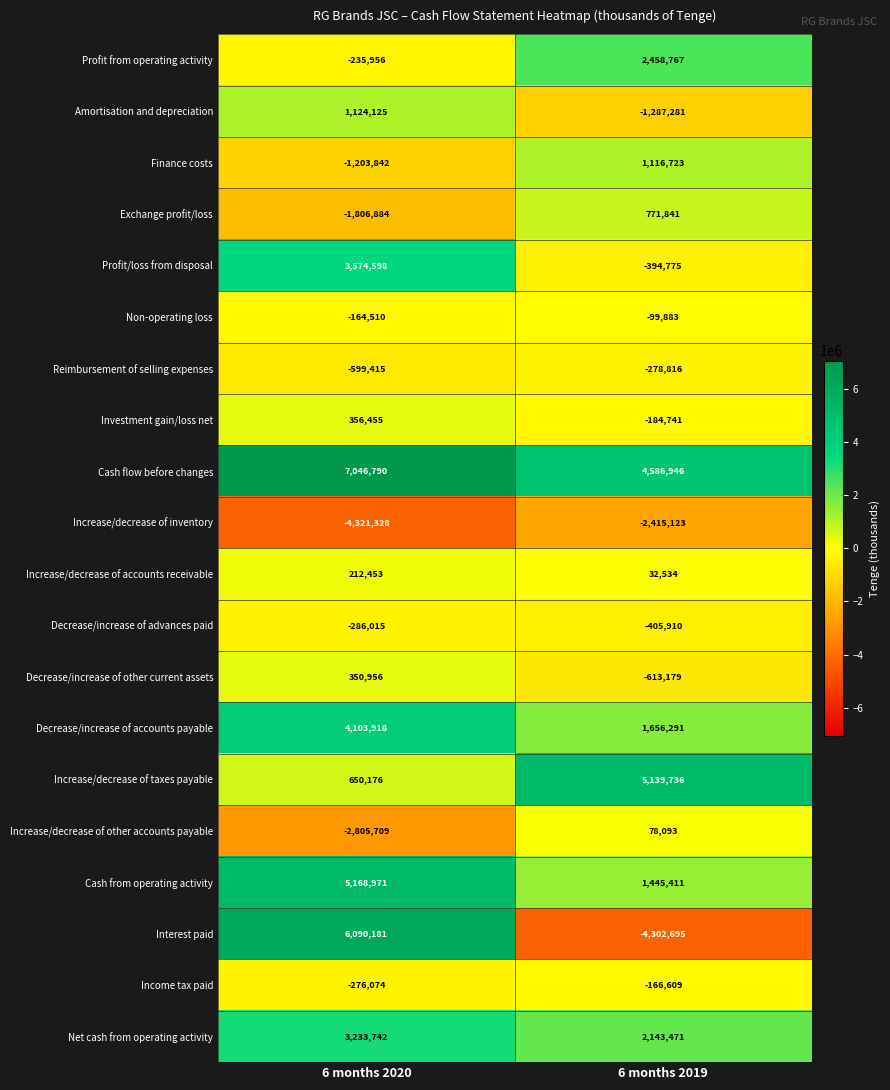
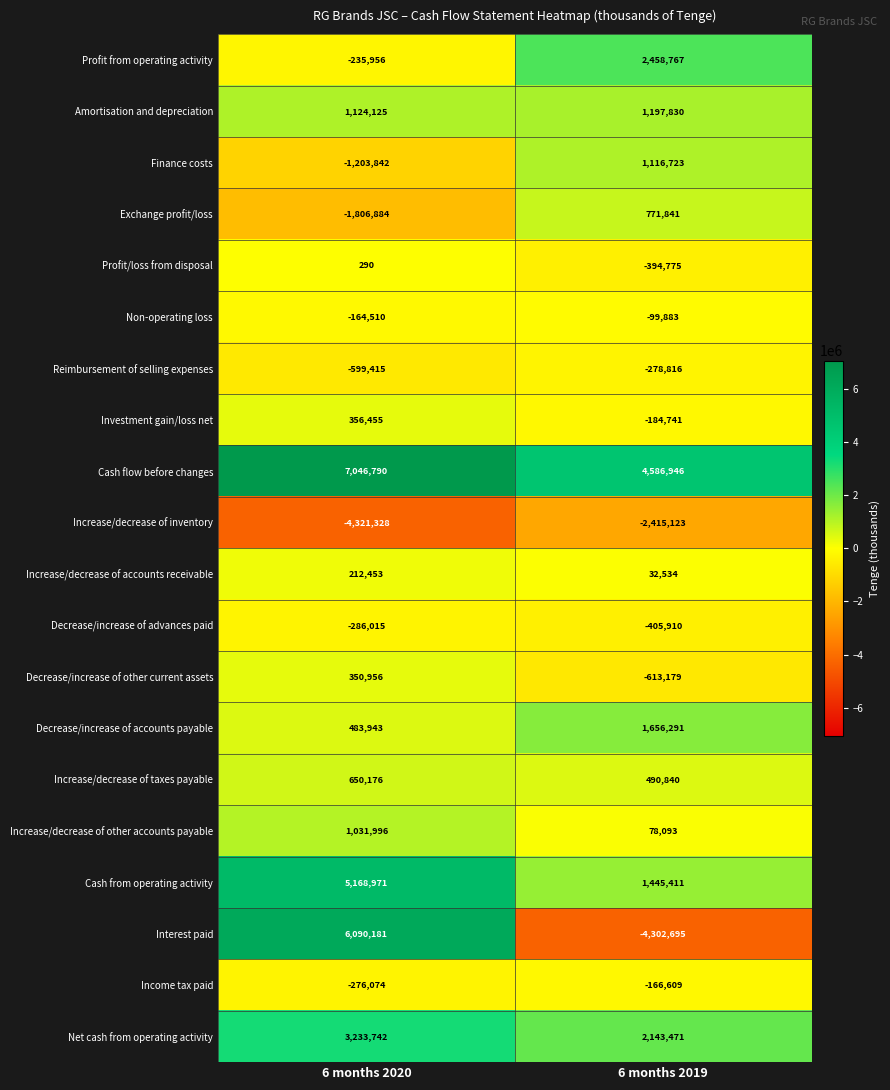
Amortisation and depreciation, 6 months 2019: -1,287,281 -> 1,197,830
Profit/loss from disposal, 6 months 2020: 3,574,598 -> 290
Decrease/increase of accounts payable, 6 months 2020: 4,103,918 -> 483,943
Increase/decrease of taxes payable, 6 months 2019: 5,139,736 -> 490,840
Increase/decrease of other accounts payable, 6 months 2020: -2,805,709 -> 1,031,996
